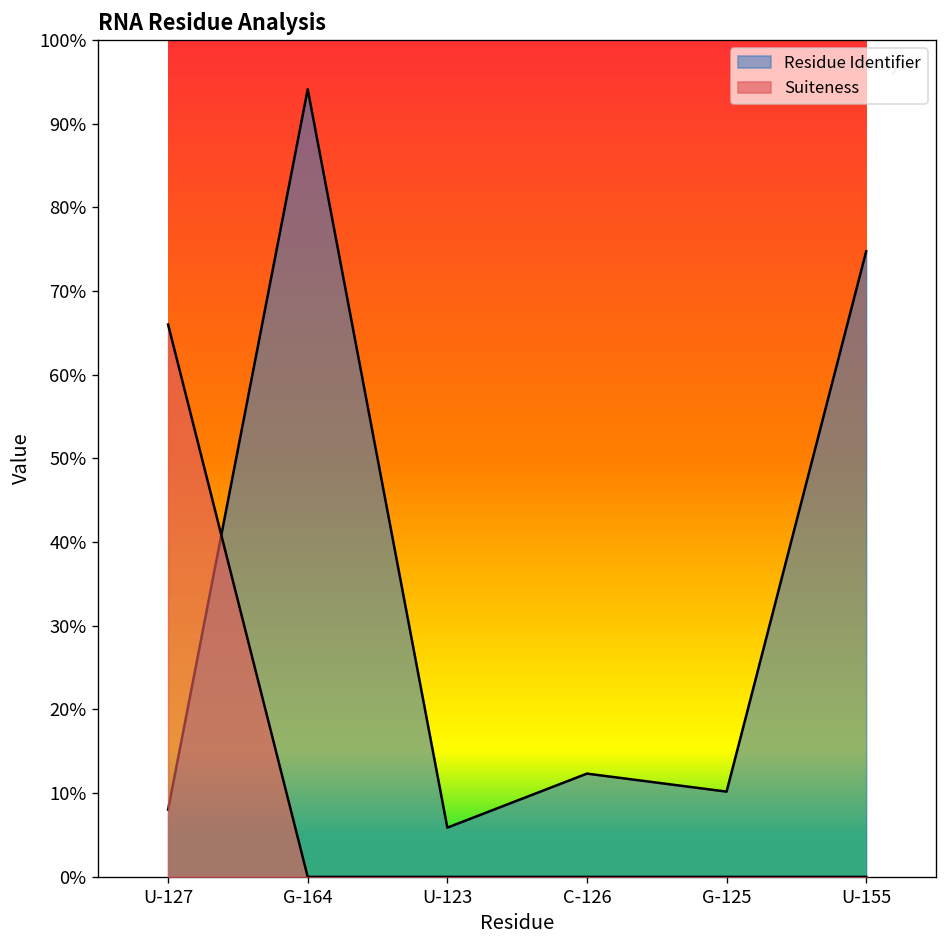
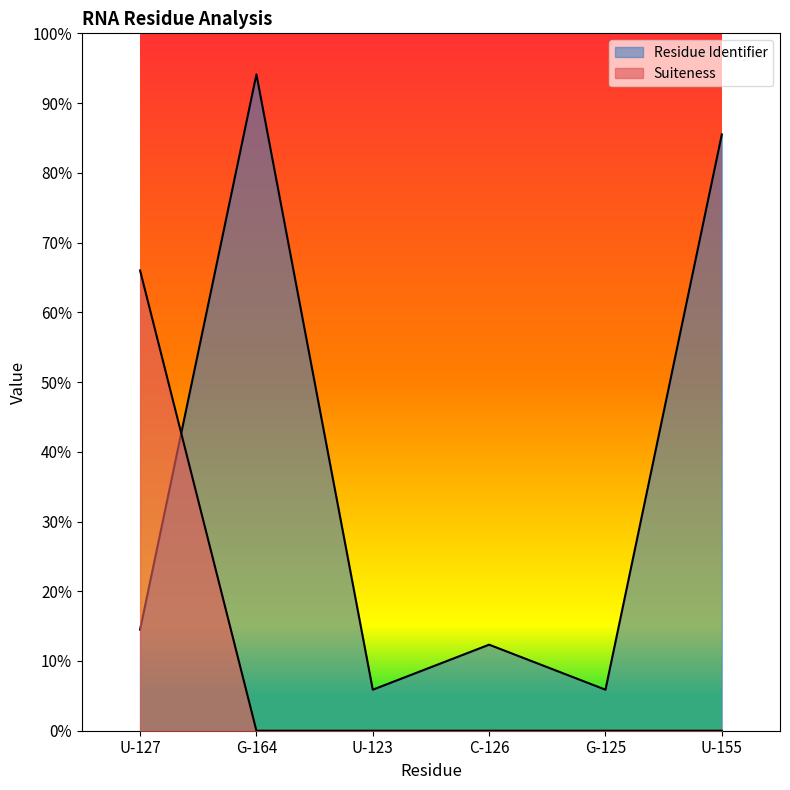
Residue Identifier, U-127: 8% -> 14%
Residue Identifier, G-125: 10% -> 6%
Residue Identifier, U-155: 75% -> 86%
